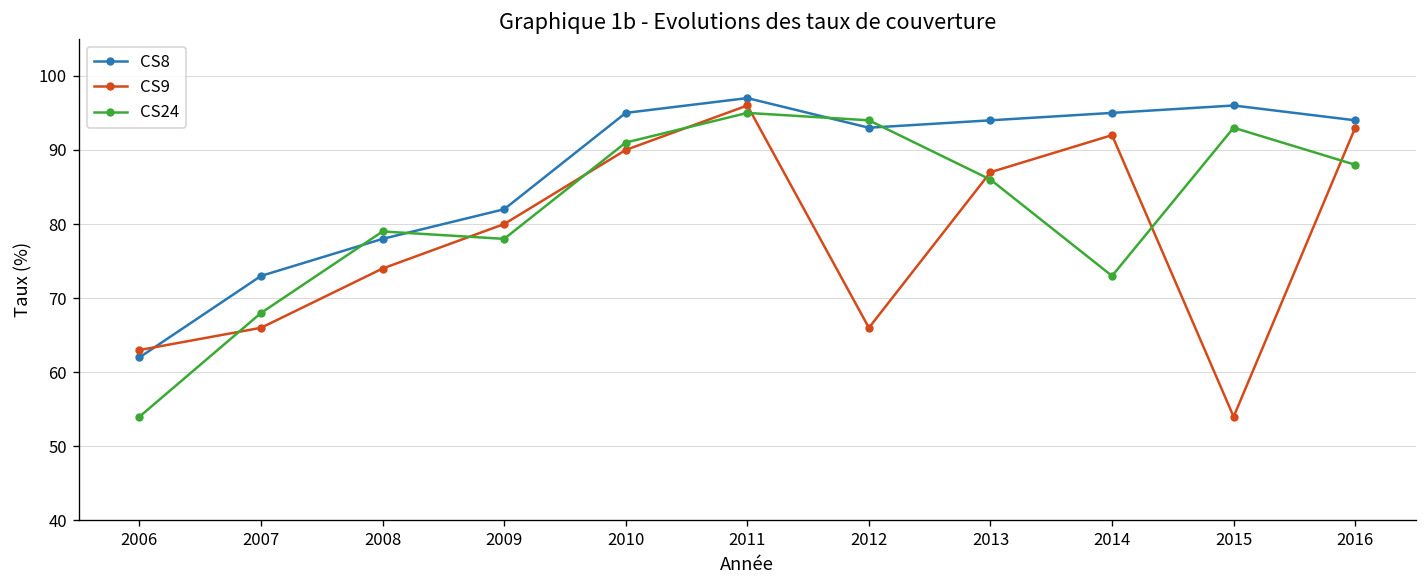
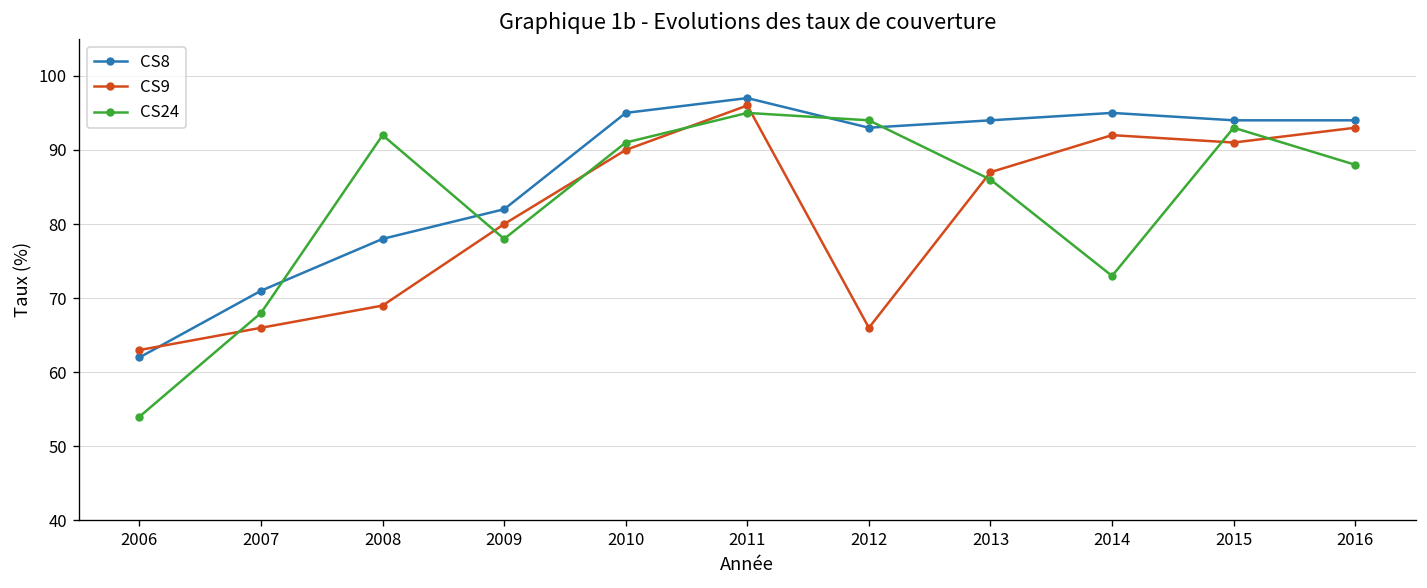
CS8, 2007: 73 -> 71
CS9, 2008: 74 -> 69
CS24, 2008: 79 -> 92
CS8, 2015: 96 -> 94
CS9, 2015: 54 -> 91
